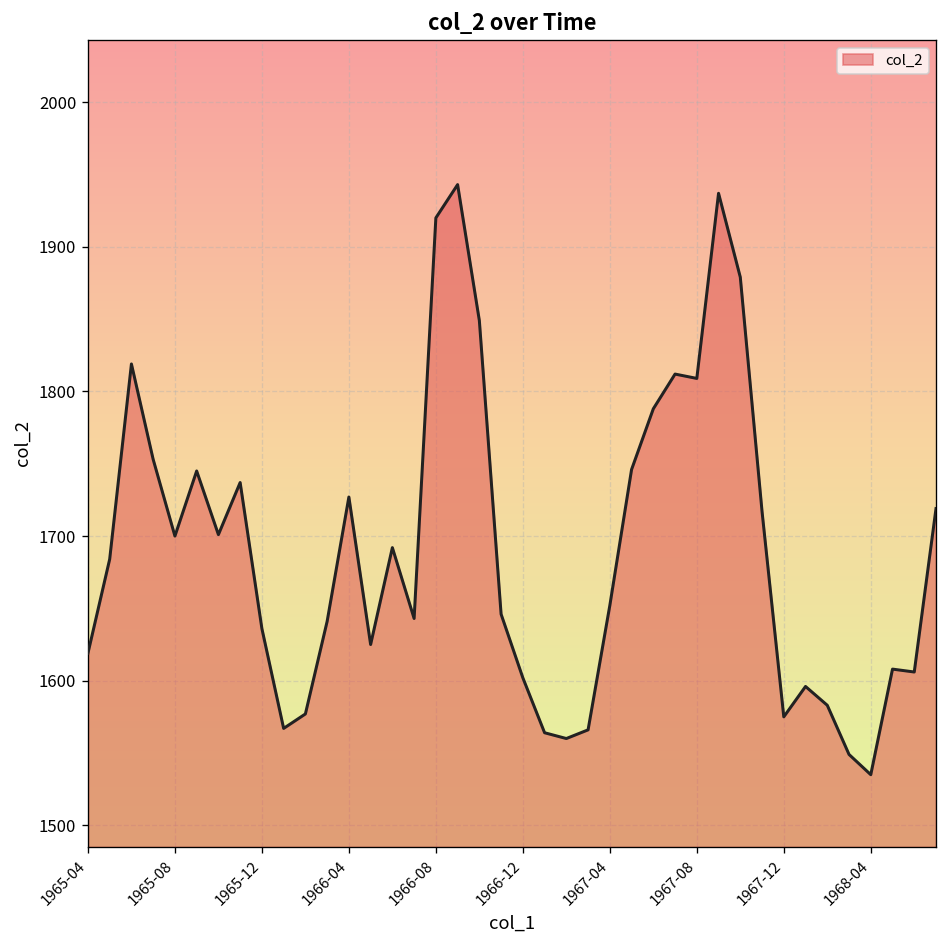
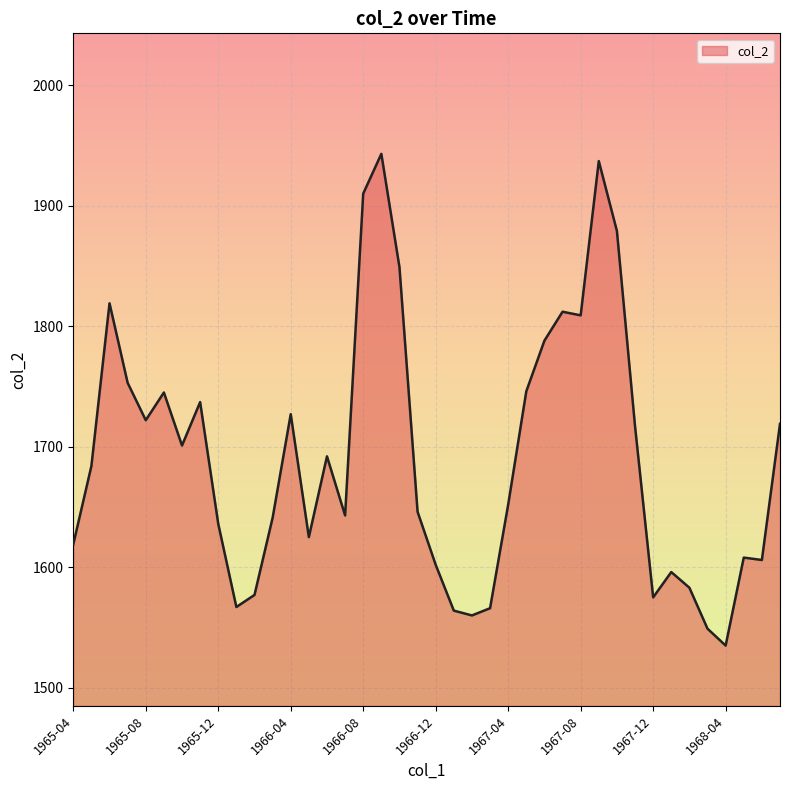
1965-08: 1700 -> 1722
1966-08: 1920 -> 1910
